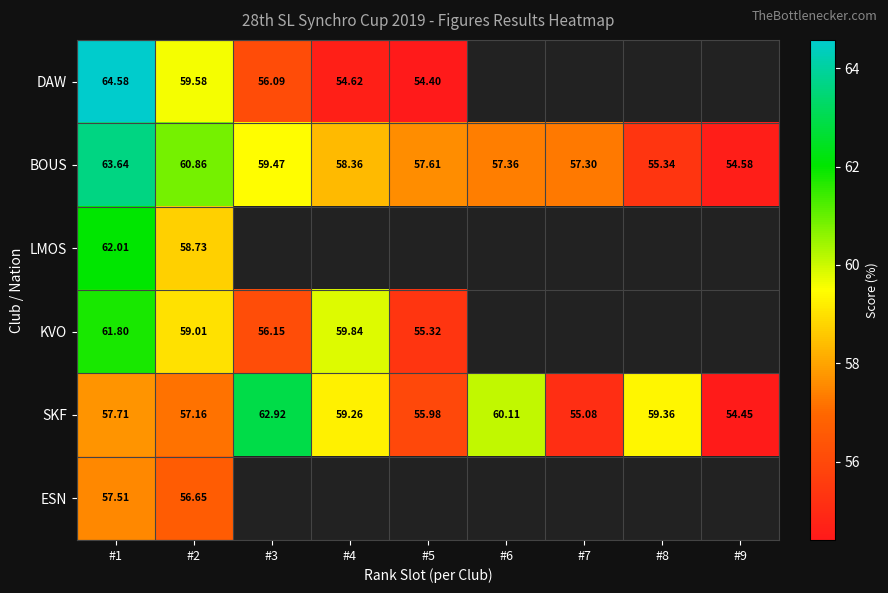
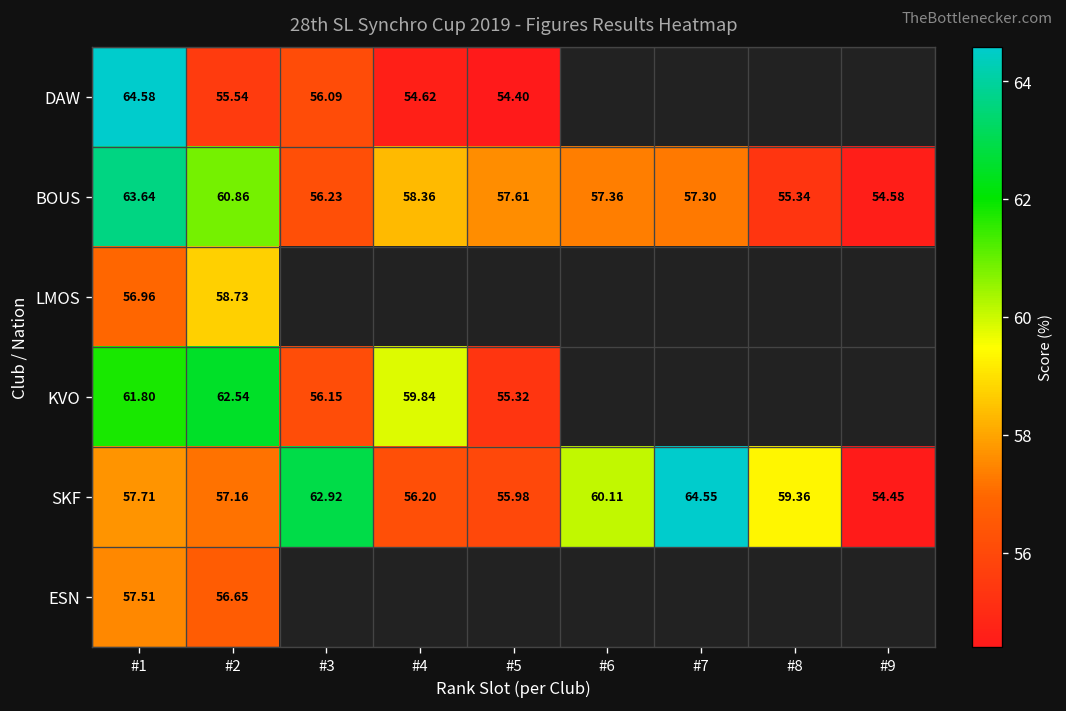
DAW, #2: 59.58 -> 55.54
BOUS, #3: 59.47 -> 56.23
LMOS, #1: 62.01 -> 56.96
KVO, #2: 59.01 -> 62.54
SKF, #4: 59.26 -> 56.20
SKF, #7: 55.08 -> 64.55
